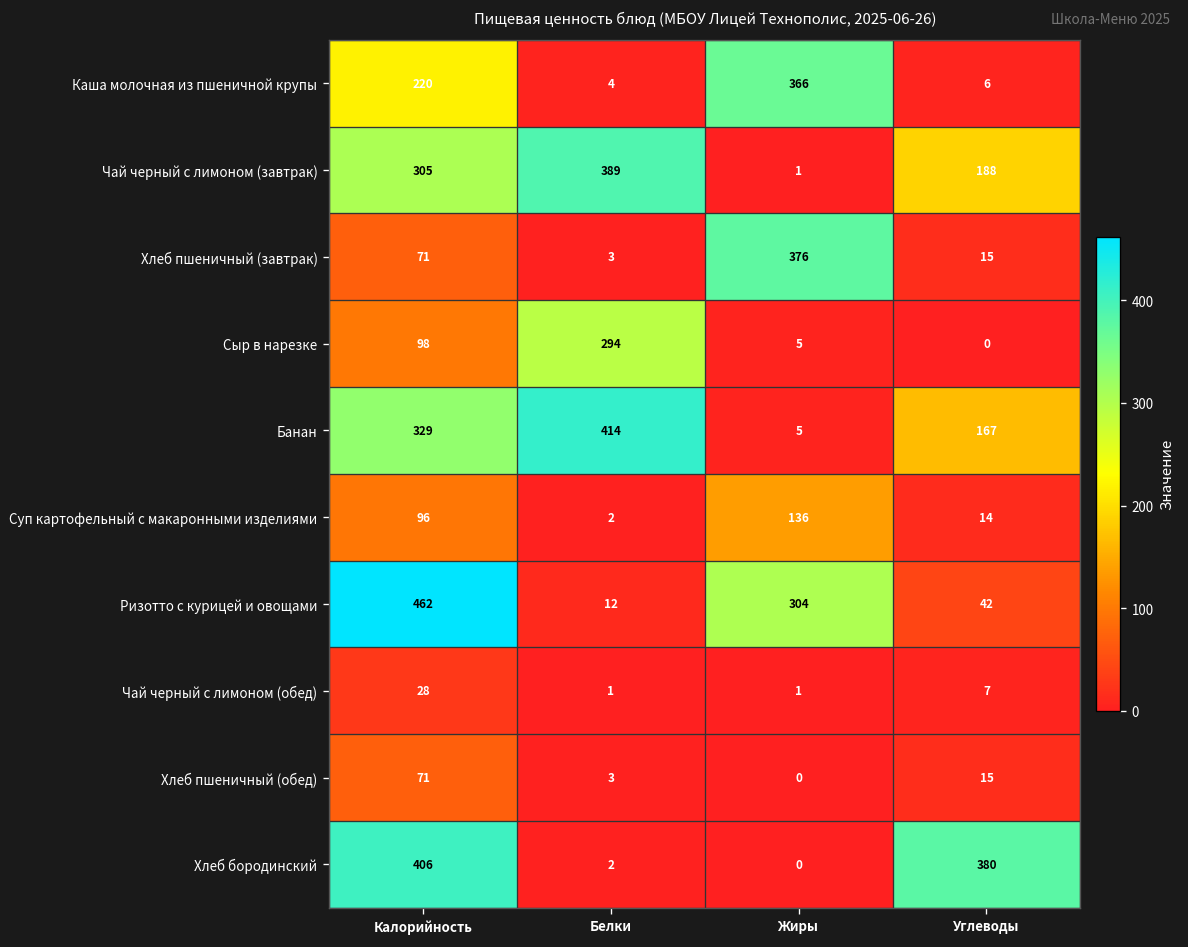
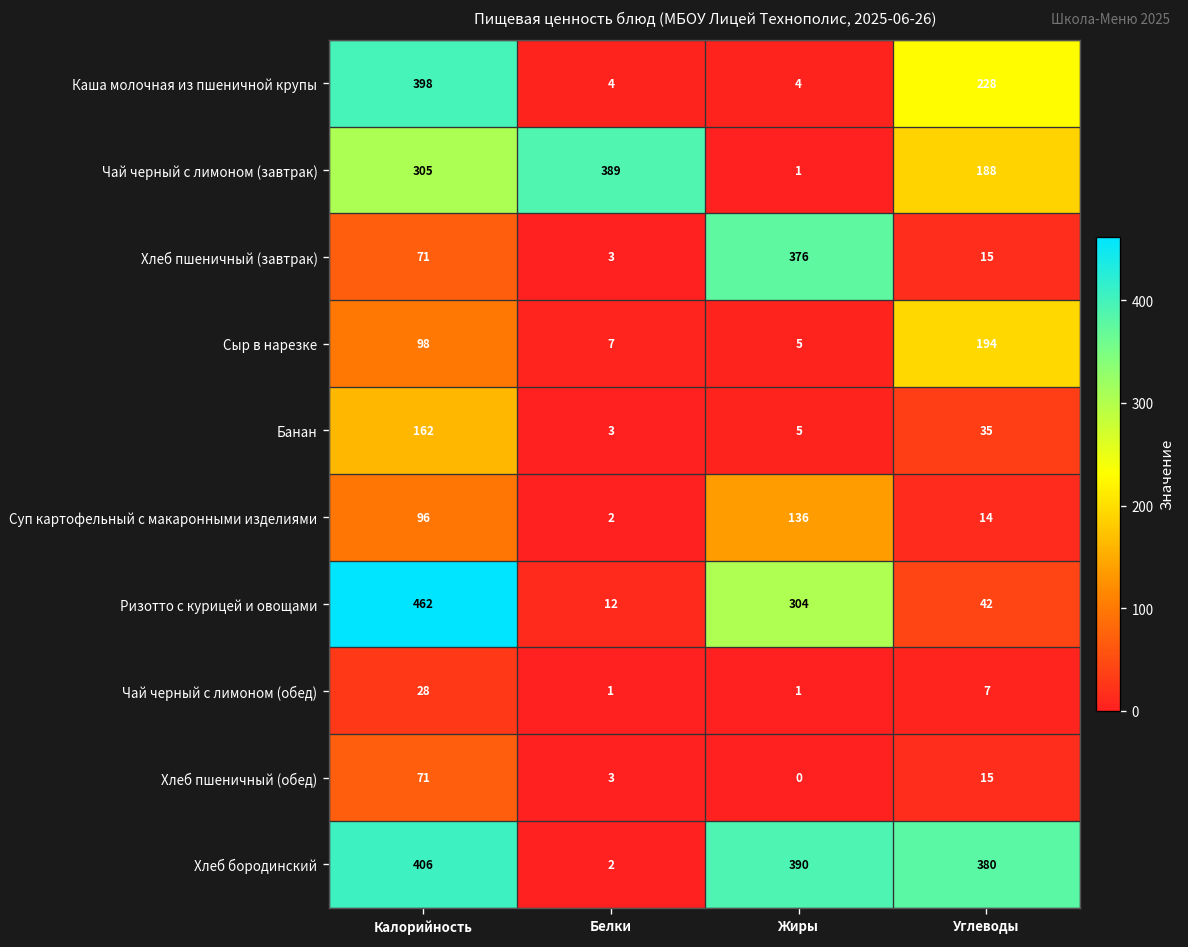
Каша молочная из пшеничной крупы, Калорийность: 220 -> 398
Каша молочная из пшеничной крупы, Жиры: 366 -> 4
Каша молочная из пшеничной крупы, Углеводы: 6 -> 228
Сыр в нарезке, Белки: 294 -> 7
Сыр в нарезке, Углеводы: 0 -> 194
Банан, Калорийность: 329 -> 162
Банан, Белки: 414 -> 3
Банан, Углеводы: 167 -> 35
Хлеб бородинский, Жиры: 0 -> 390
